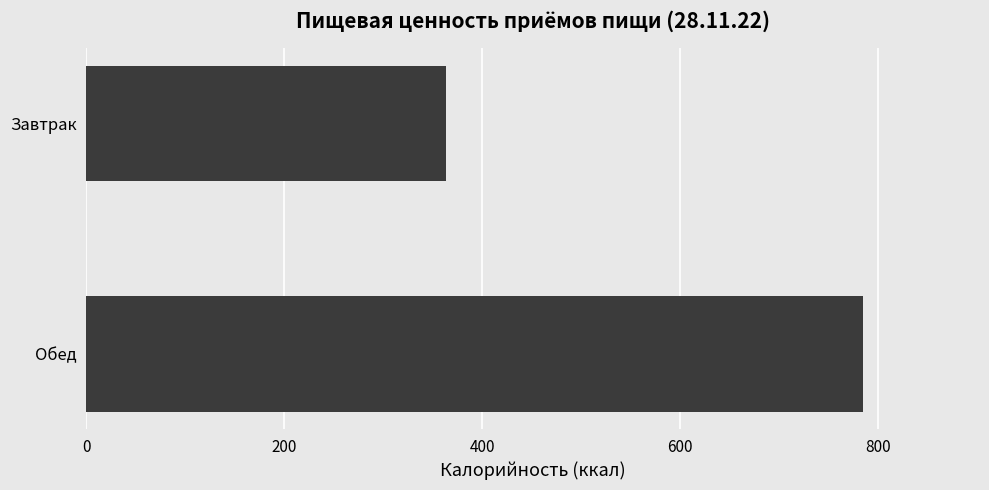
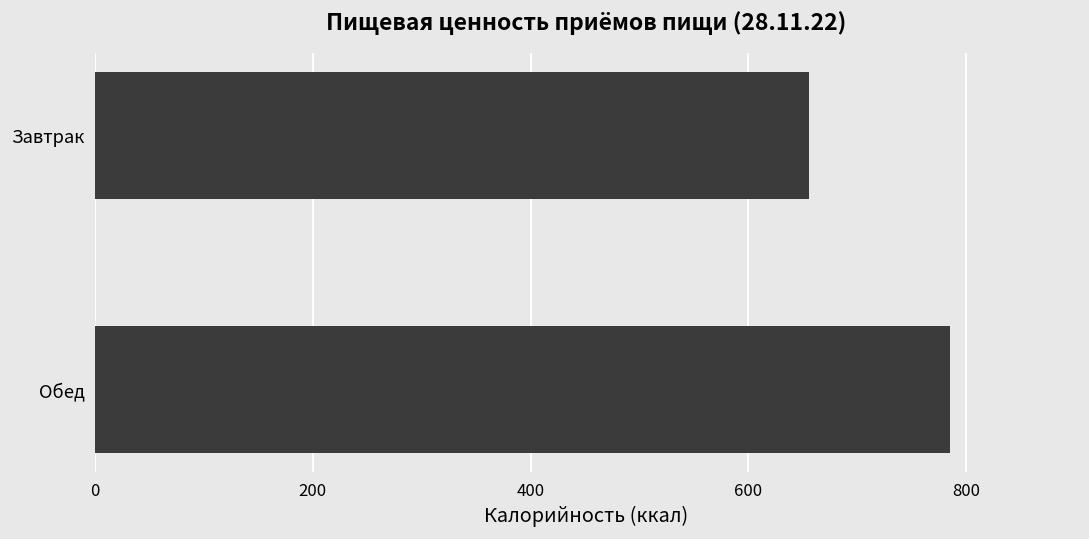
Завтрак: 360 -> 660
